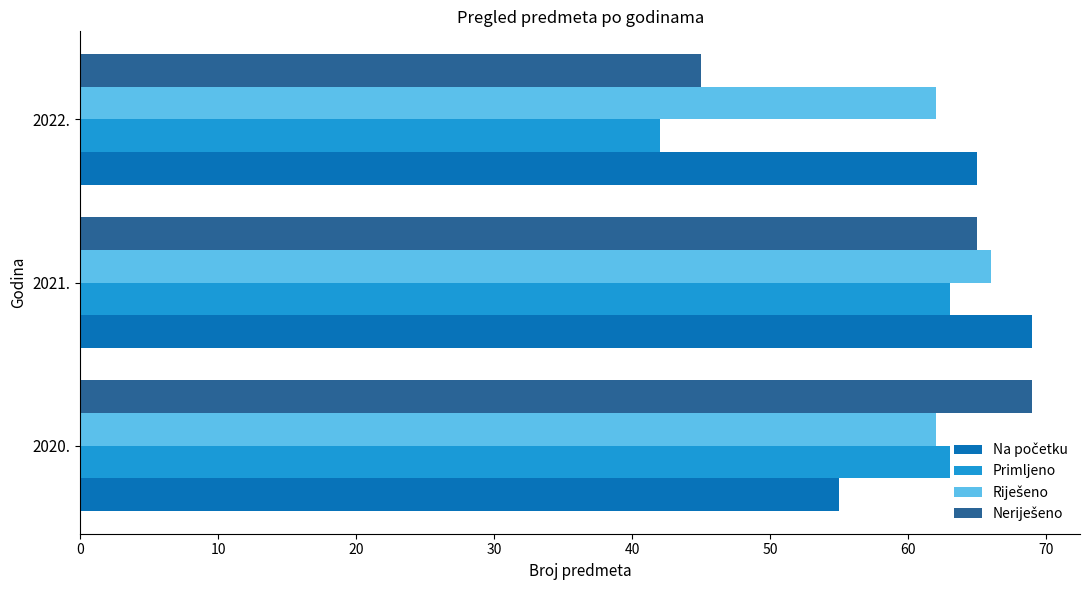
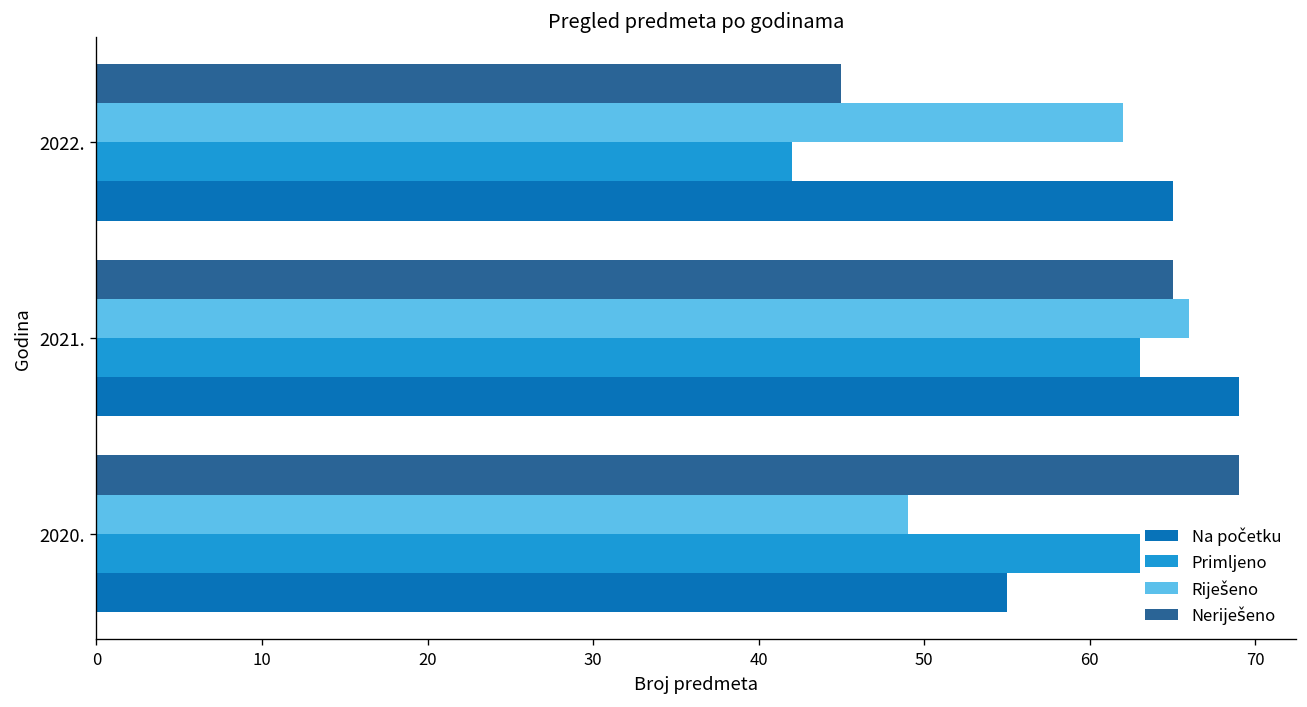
Riješeno, 2020.: 62 -> 49
